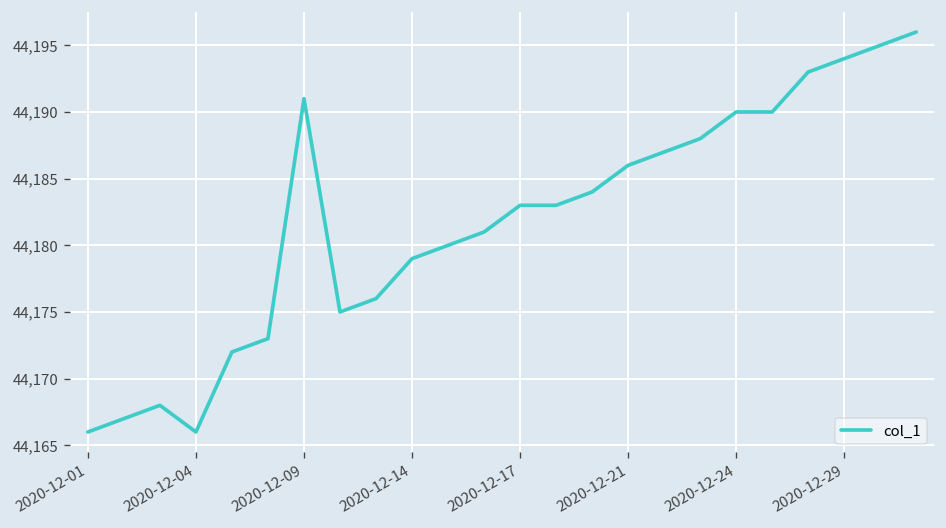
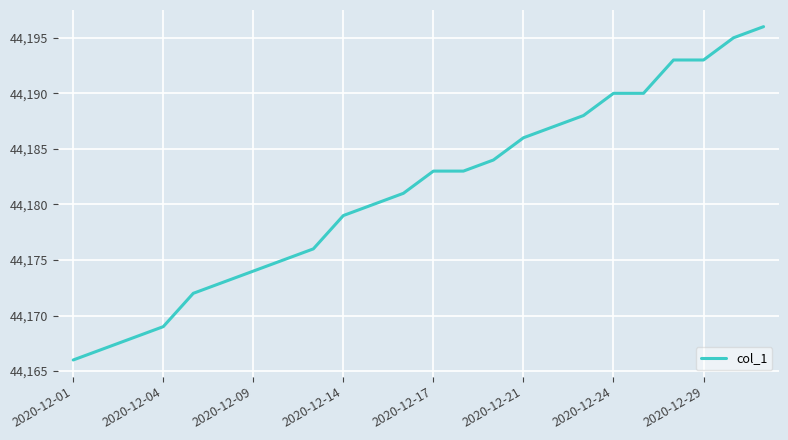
2020-12-04: 44,166 -> 44,169
2020-12-09: 44,191 -> 44,174
2020-12-29: 44,194 -> 44,193
